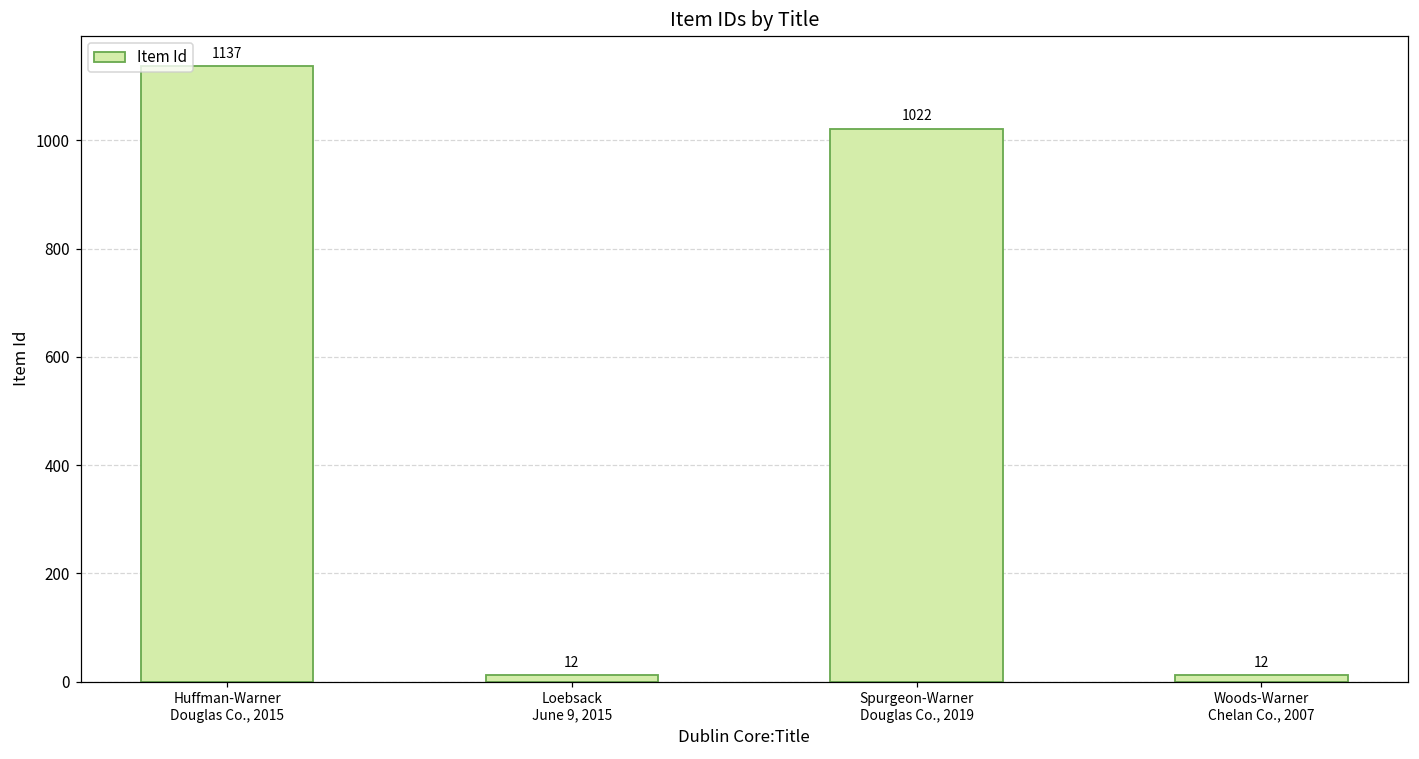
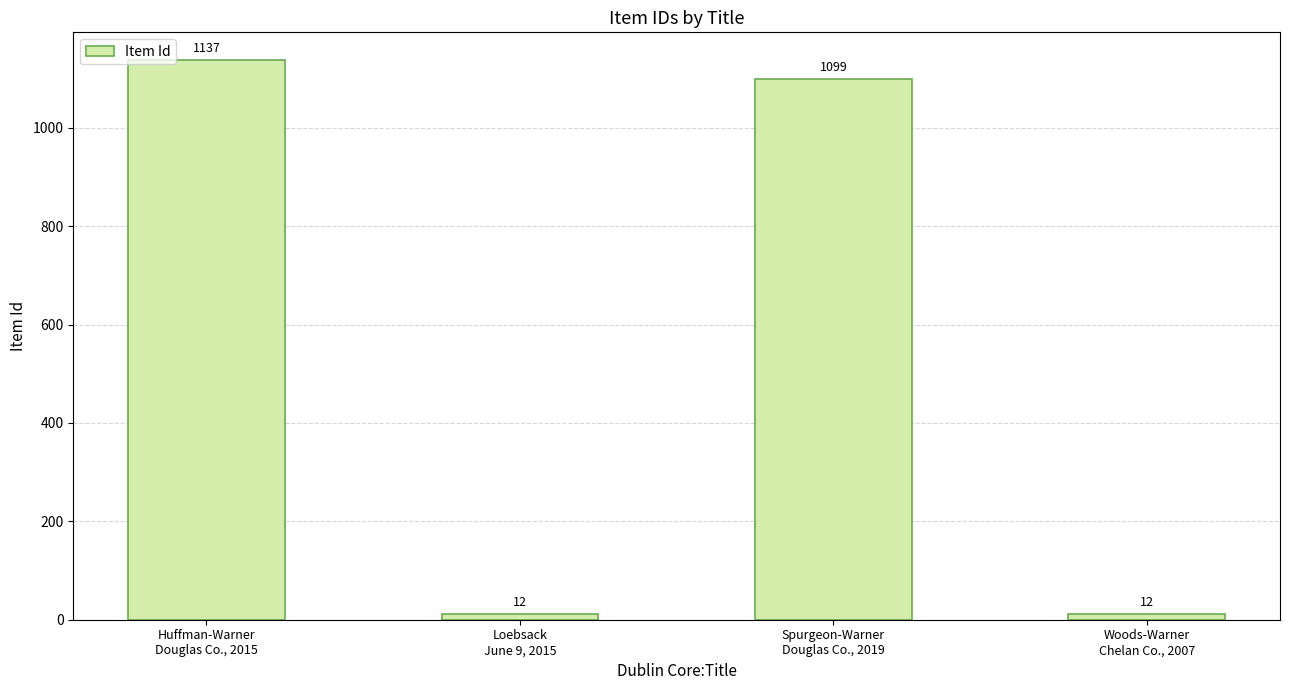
Spurgeon-Warner Douglas Co., 2019: 1022 -> 1099
